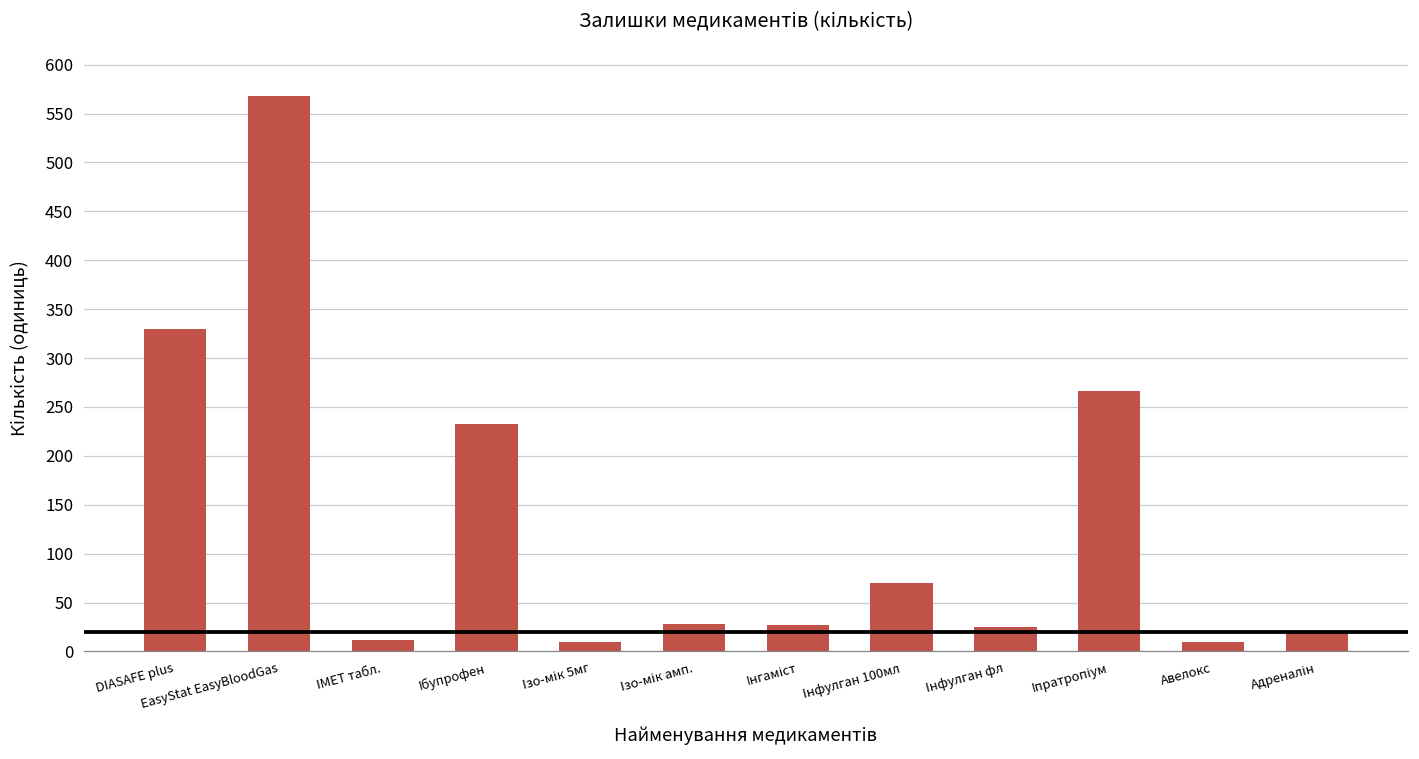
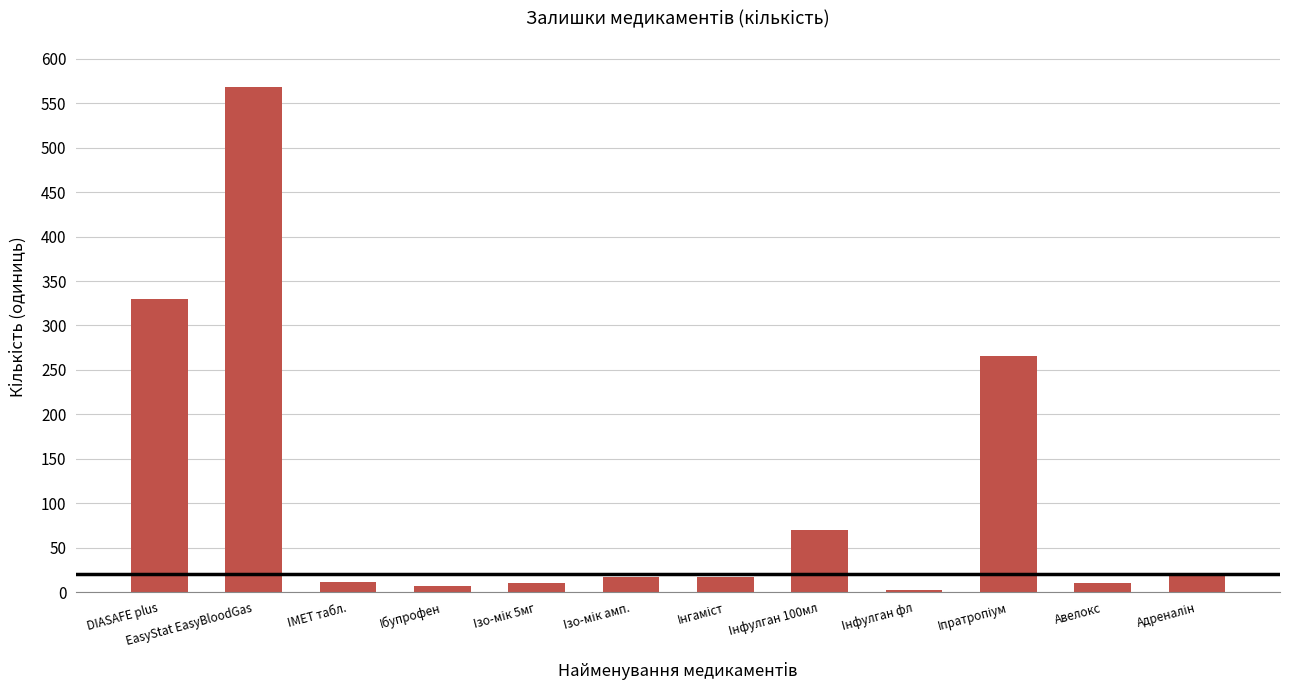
Ібупрофен: 230 -> 10
Ізо-мік амп.: 30 -> 20
Інгаміст: 30 -> 20
Інфулган фл: 30 -> 0
